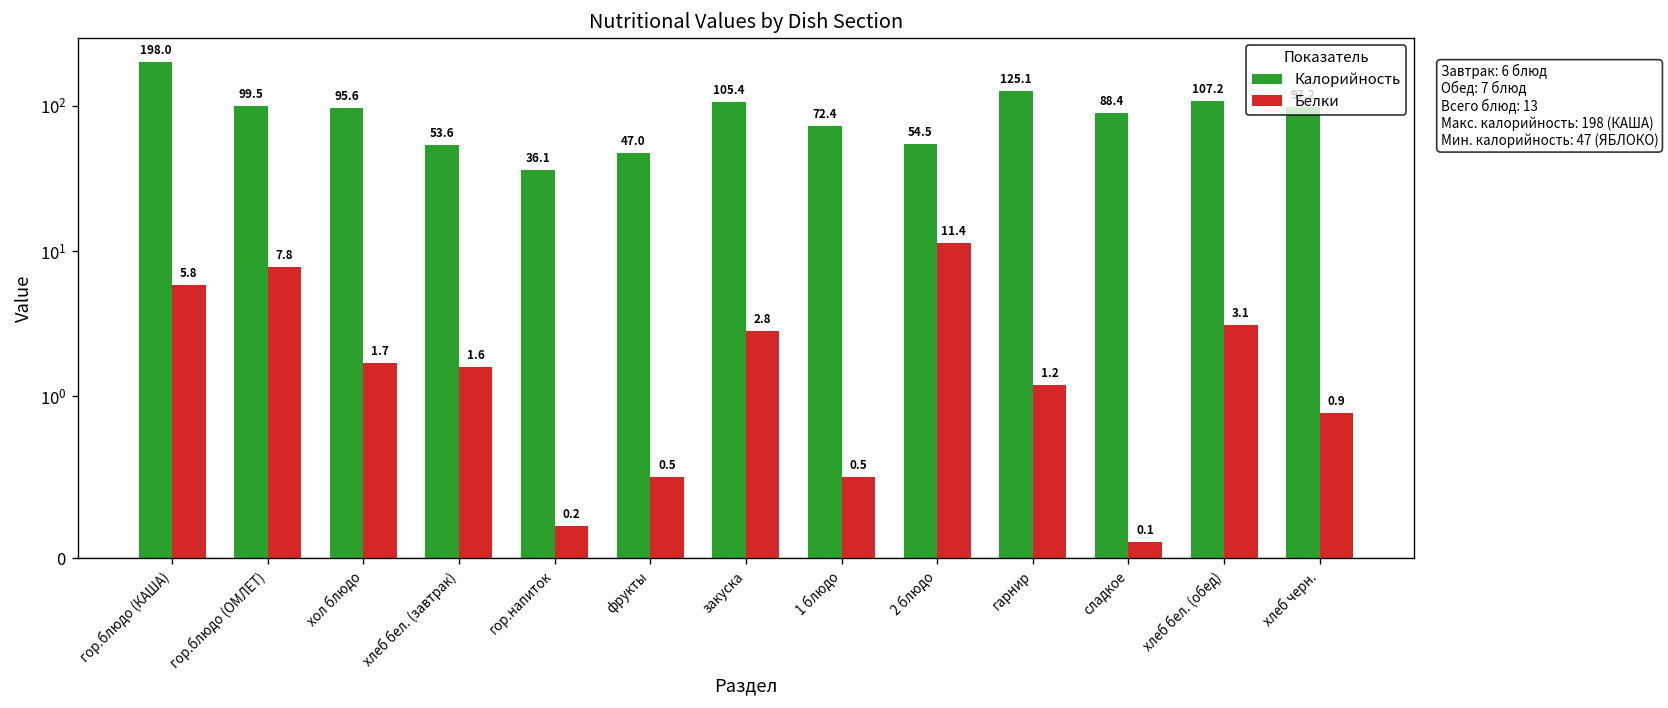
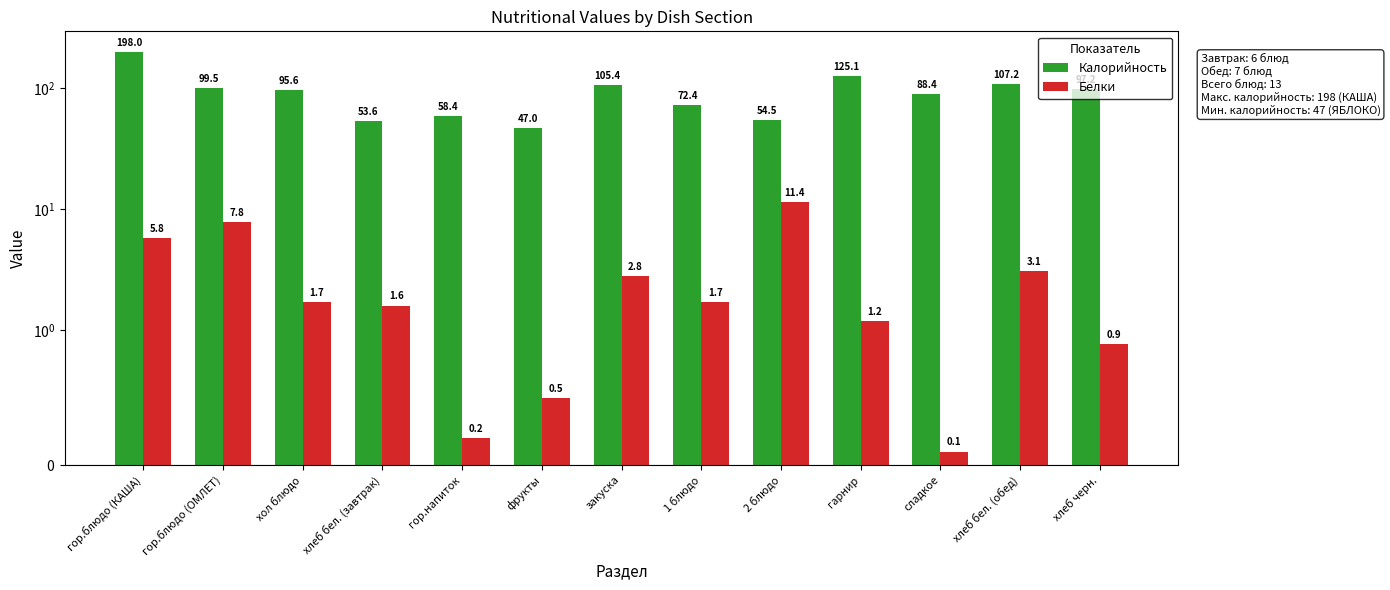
Калорийность, гор.напиток: 36.1 -> 58.4
Белки, 1 блюдо: 0.5 -> 1.7
